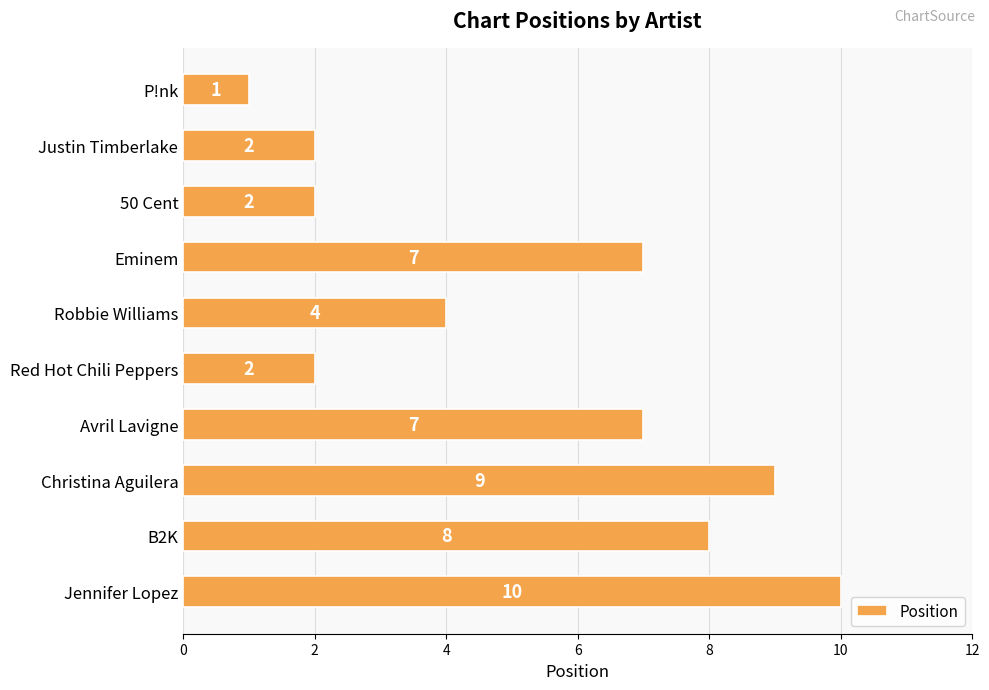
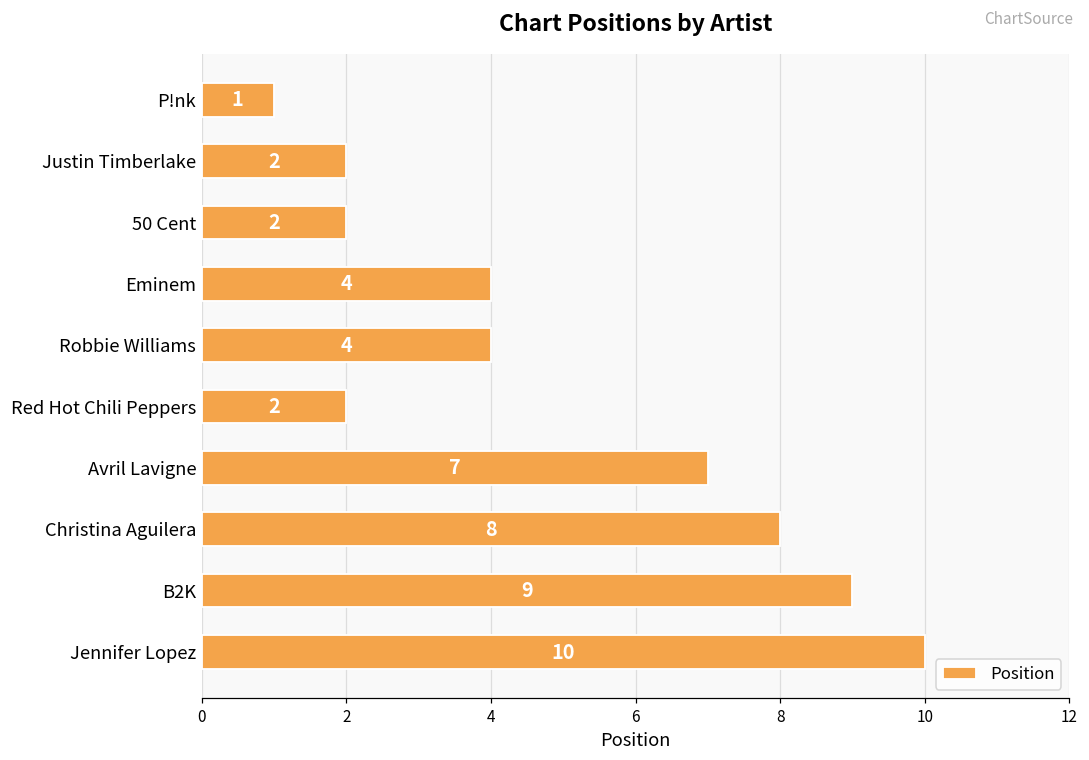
Eminem: 7 -> 4
Christina Aguilera: 9 -> 8
B2K: 8 -> 9
